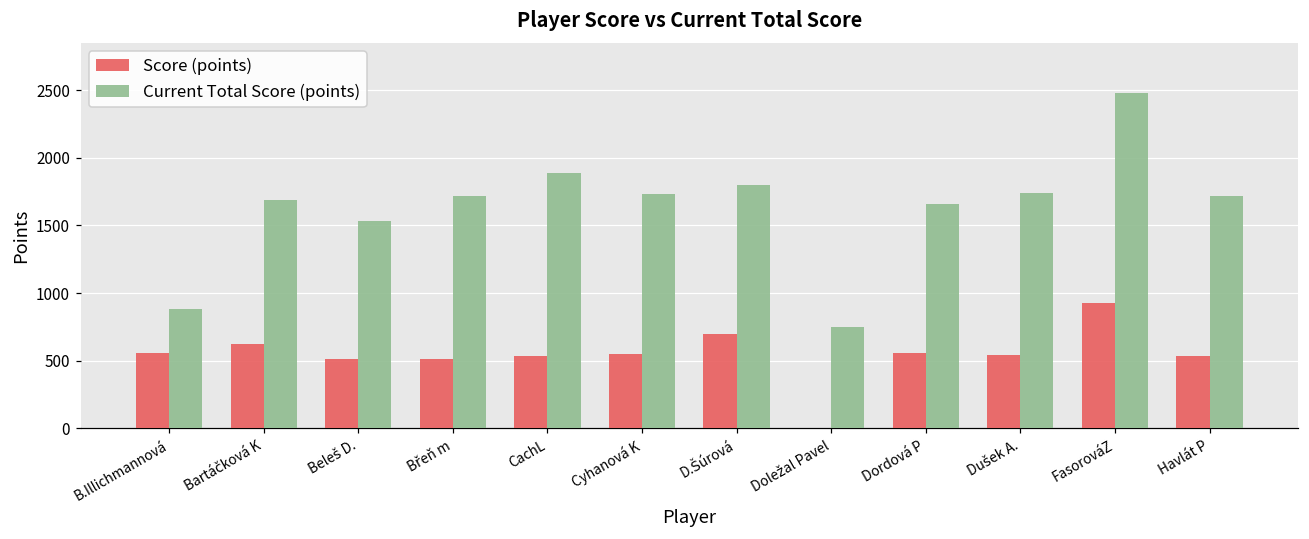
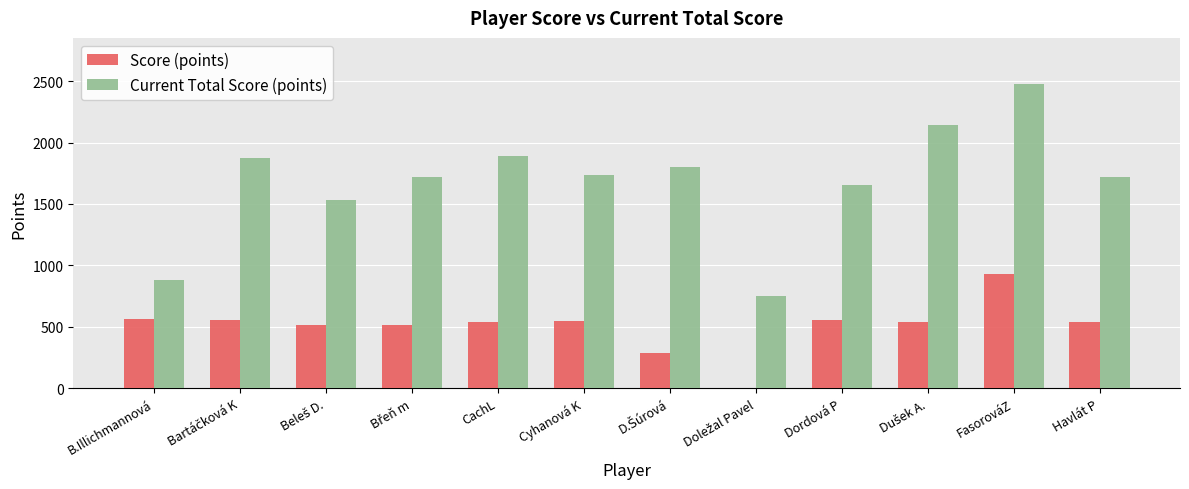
Score (points), Bartáčková K: 620 -> 550
Current Total Score (points), Bartáčková K: 1690 -> 1870
Score (points), D.Šúrová: 700 -> 290
Current Total Score (points), Dušek A.: 1740 -> 2150
